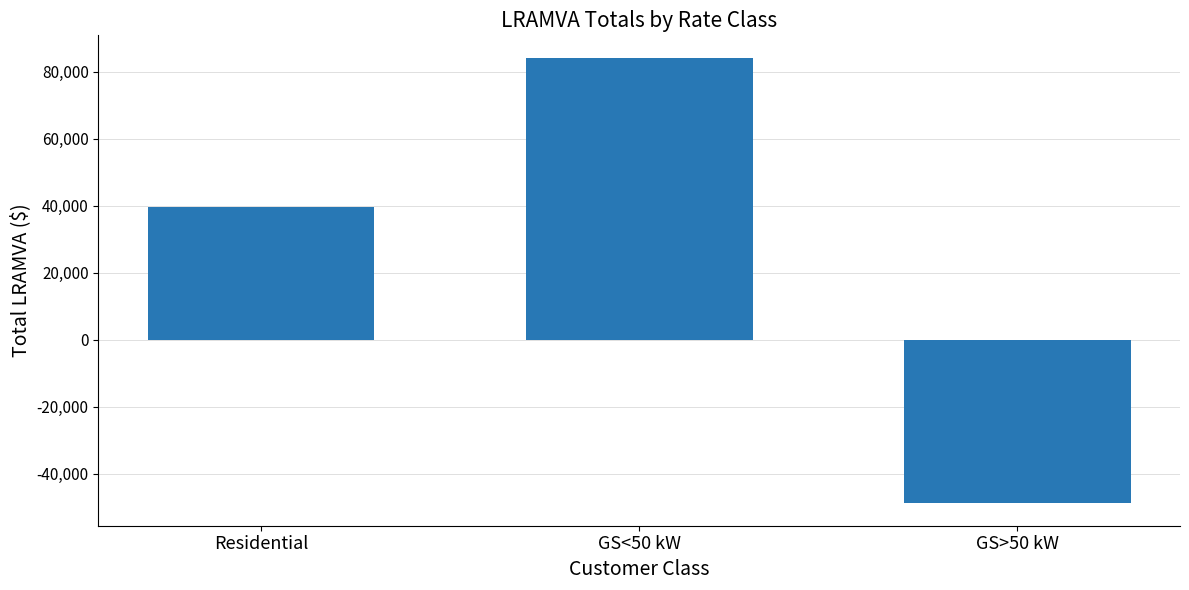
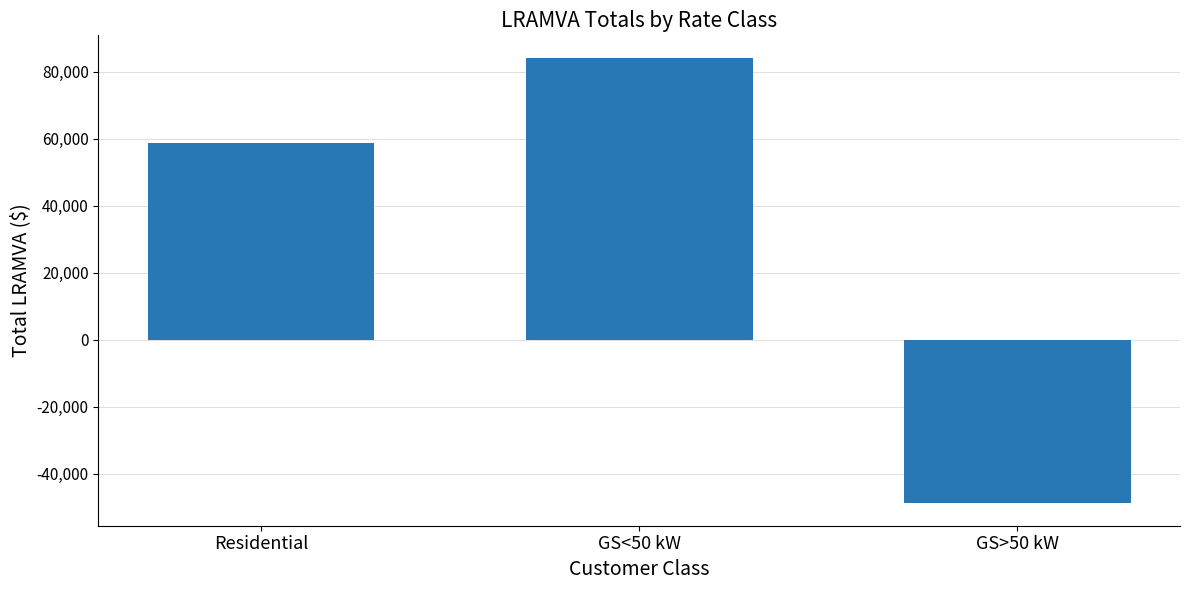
Residential: 40,000 -> 59,000
